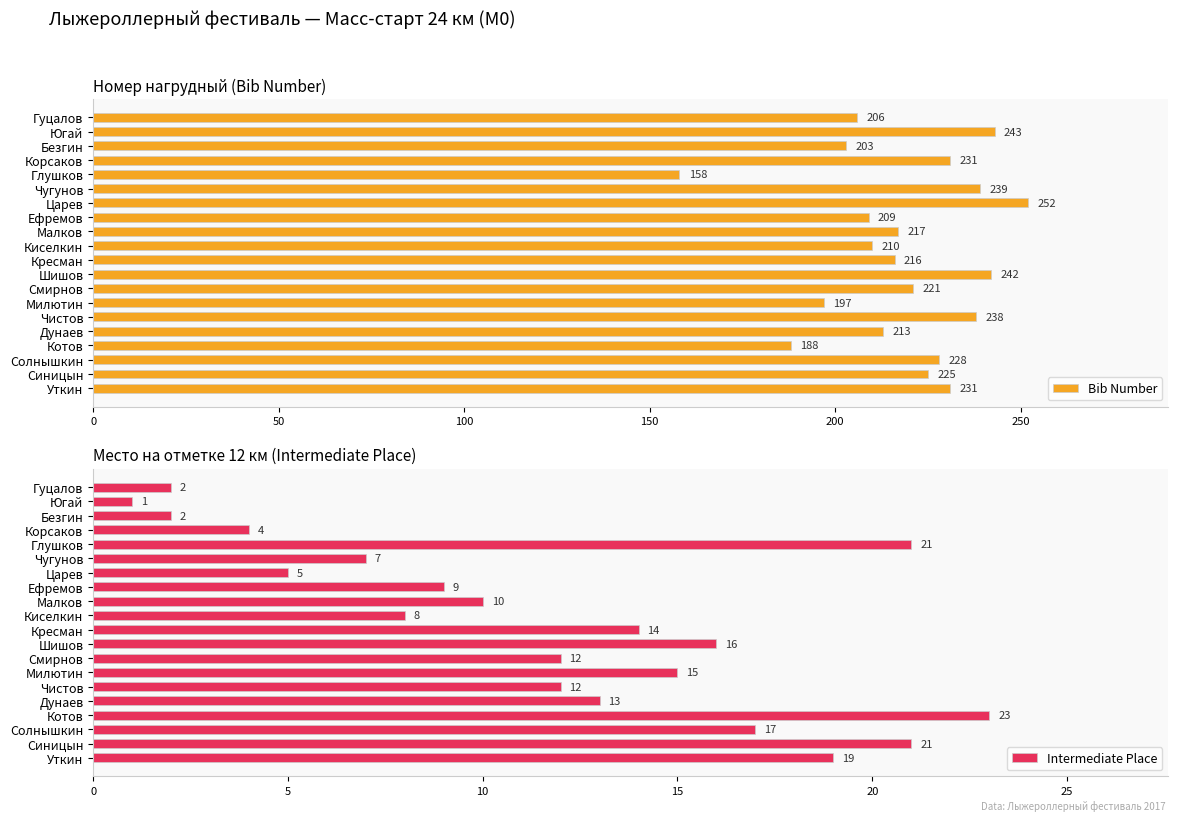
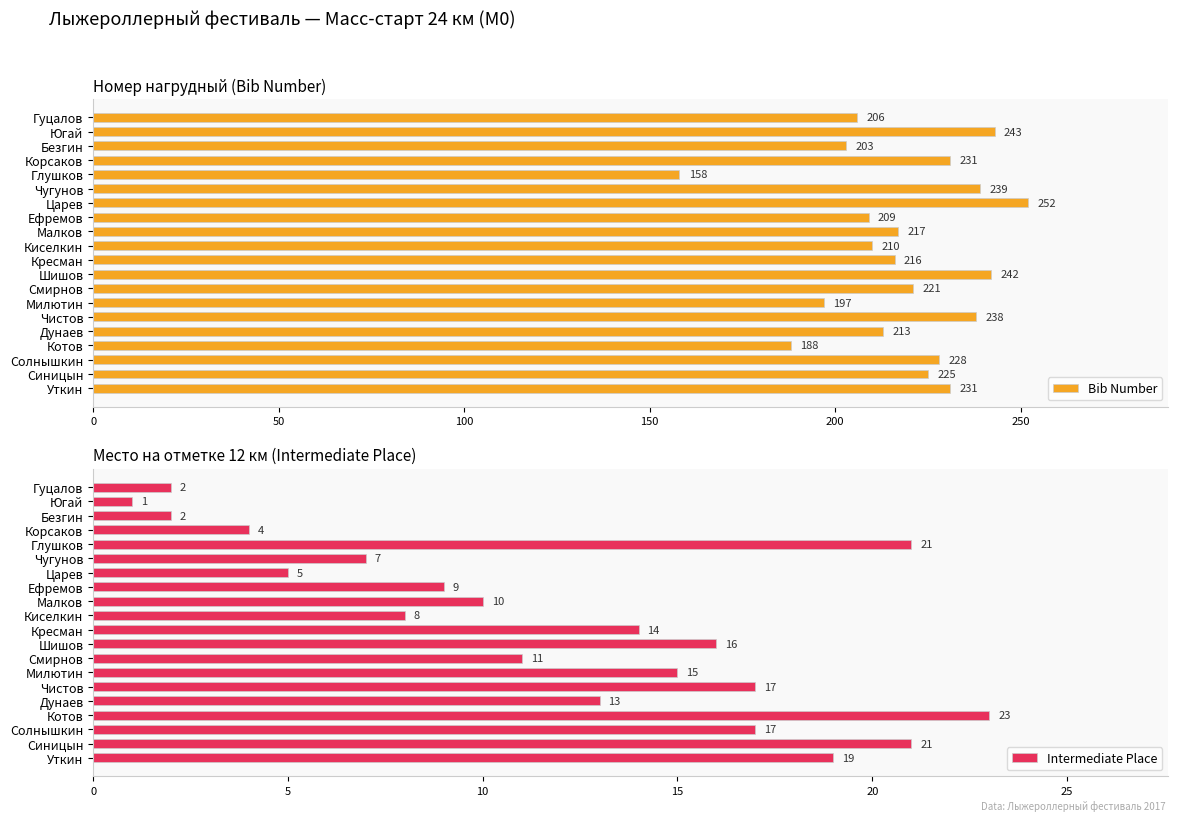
Место на отметке 12 км (Intermediate Place), Смирнов: 12 -> 11
Место на отметке 12 км (Intermediate Place), Чистов: 12 -> 17
